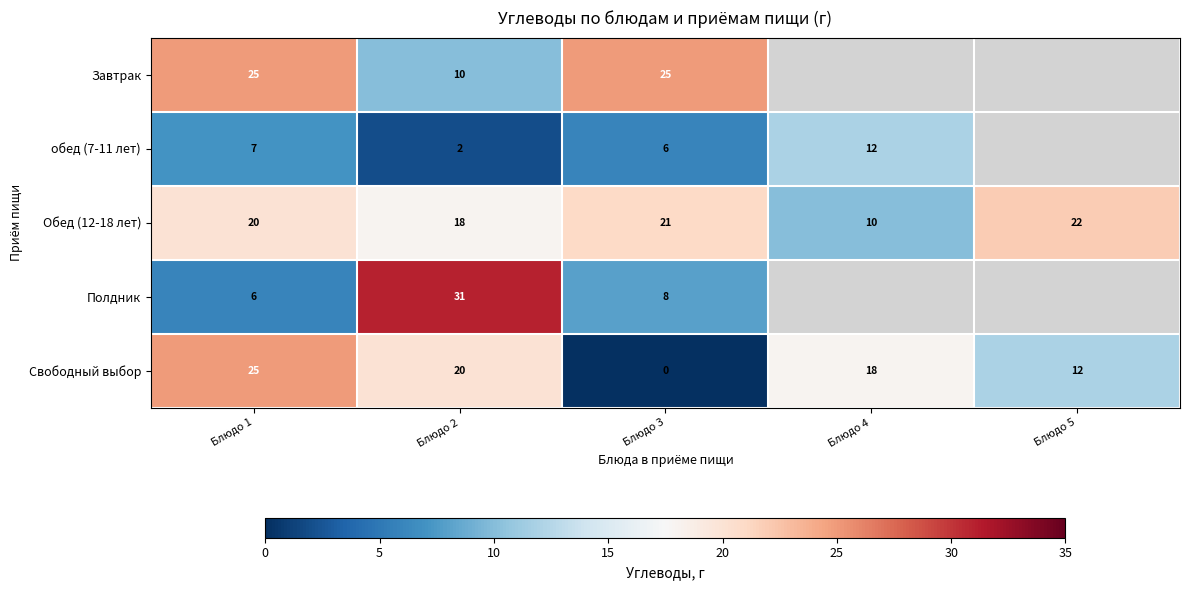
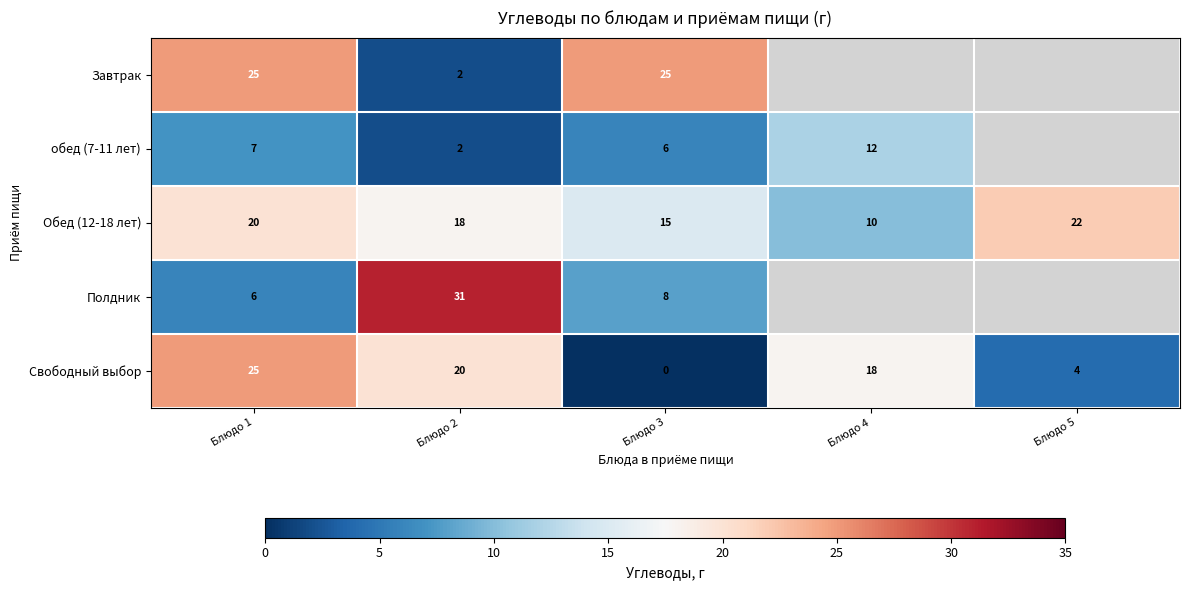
Завтрак, Блюдо 2: 10 -> 2
Обед (12-18 лет), Блюдо 3: 21 -> 15
Свободный выбор, Блюдо 5: 12 -> 4
